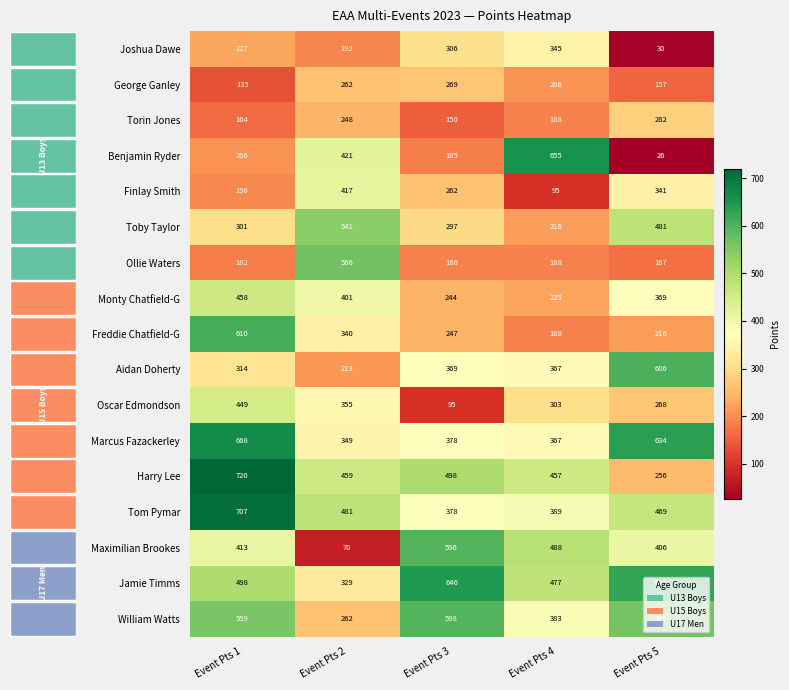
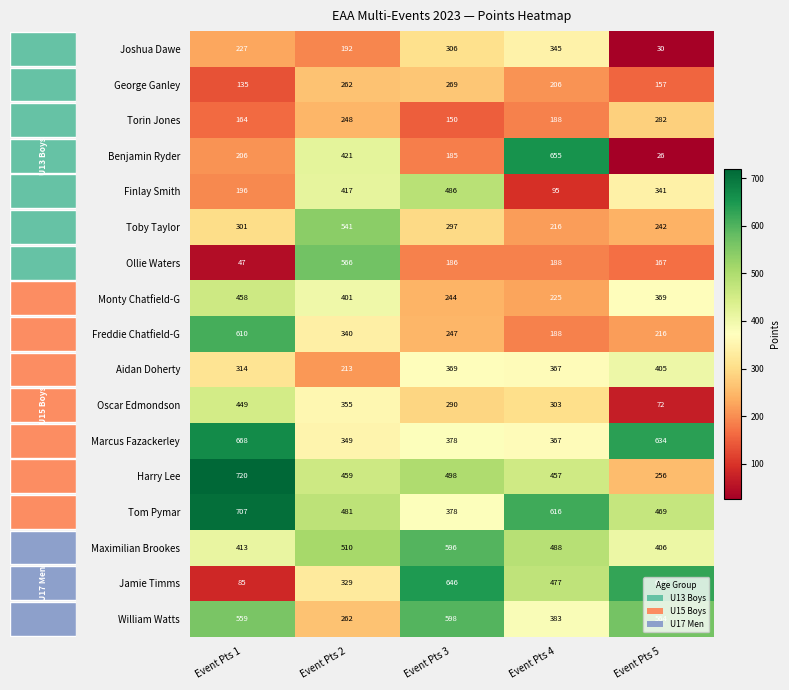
EAA Multi-Events 2023 — Points Heatmap, Finlay Smith, Event Pts 3: 262 -> 486
EAA Multi-Events 2023 — Points Heatmap, Toby Taylor, Event Pts 5: 481 -> 242
EAA Multi-Events 2023 — Points Heatmap, Ollie Waters, Event Pts 1: 182 -> 47
EAA Multi-Events 2023 — Points Heatmap, Aidan Doherty, Event Pts 5: 606 -> 405
EAA Multi-Events 2023 — Points Heatmap, Oscar Edmondson, Event Pts 3: 95 -> 290
EAA Multi-Events 2023 — Points Heatmap, Oscar Edmondson, Event Pts 5: 268 -> 72
EAA Multi-Events 2023 — Points Heatmap, Tom Pymar, Event Pts 4: 389 -> 616
EAA Multi-Events 2023 — Points Heatmap, Maximilian Brookes, Event Pts 2: 70 -> 510
EAA Multi-Events 2023 — Points Heatmap, Jamie Timms, Event Pts 1: 498 -> 85
